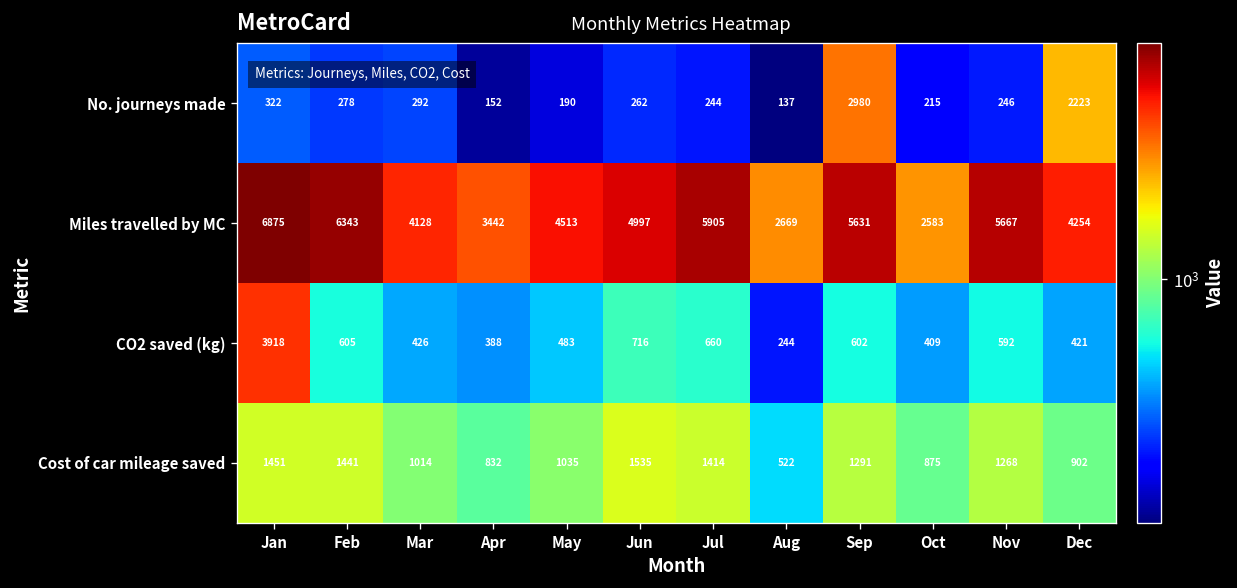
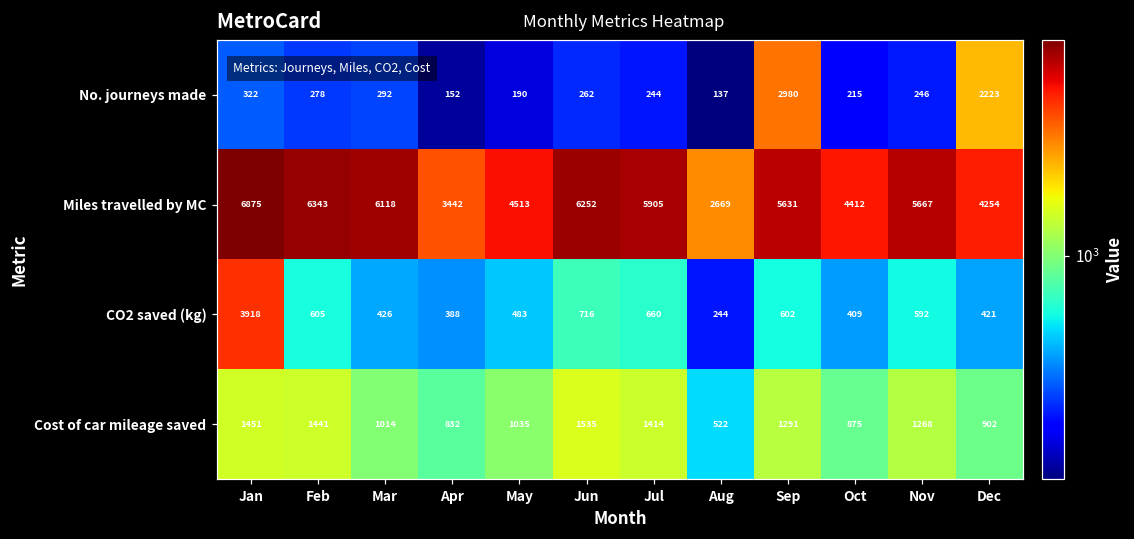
Miles travelled by MC, Mar: 4128 -> 6118
Miles travelled by MC, Jun: 4997 -> 6252
Miles travelled by MC, Oct: 2583 -> 4412
